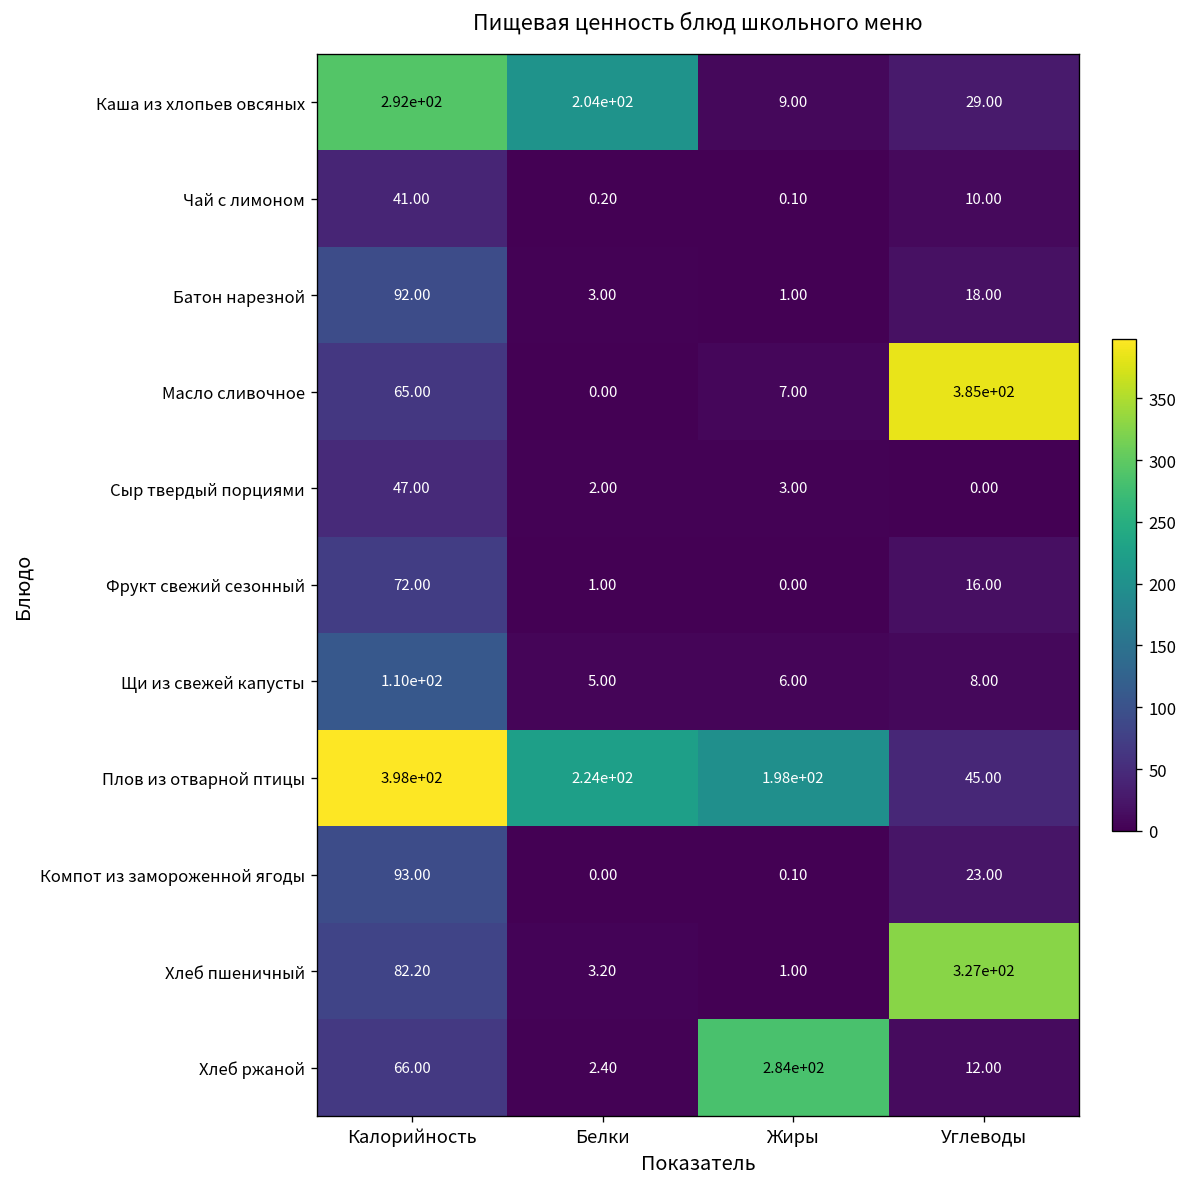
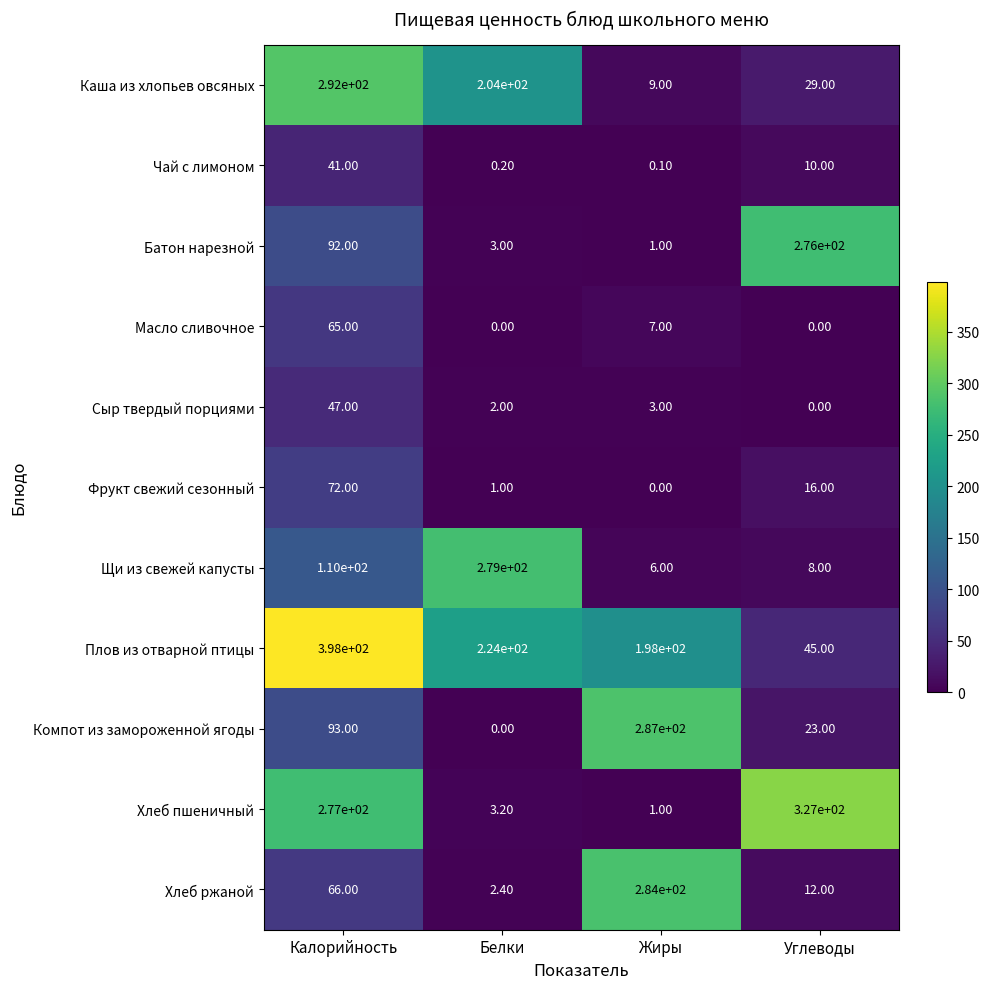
Батон нарезной, Углеводы: 18.00 -> 2.76e+02
Масло сливочное, Углеводы: 3.85e+02 -> 0.00
Щи из свежей капусты, Белки: 5.00 -> 2.79e+02
Компот из замороженной ягоды, Жиры: 0.10 -> 2.87e+02
Хлеб пшеничный, Калорийность: 82.20 -> 2.77e+02
